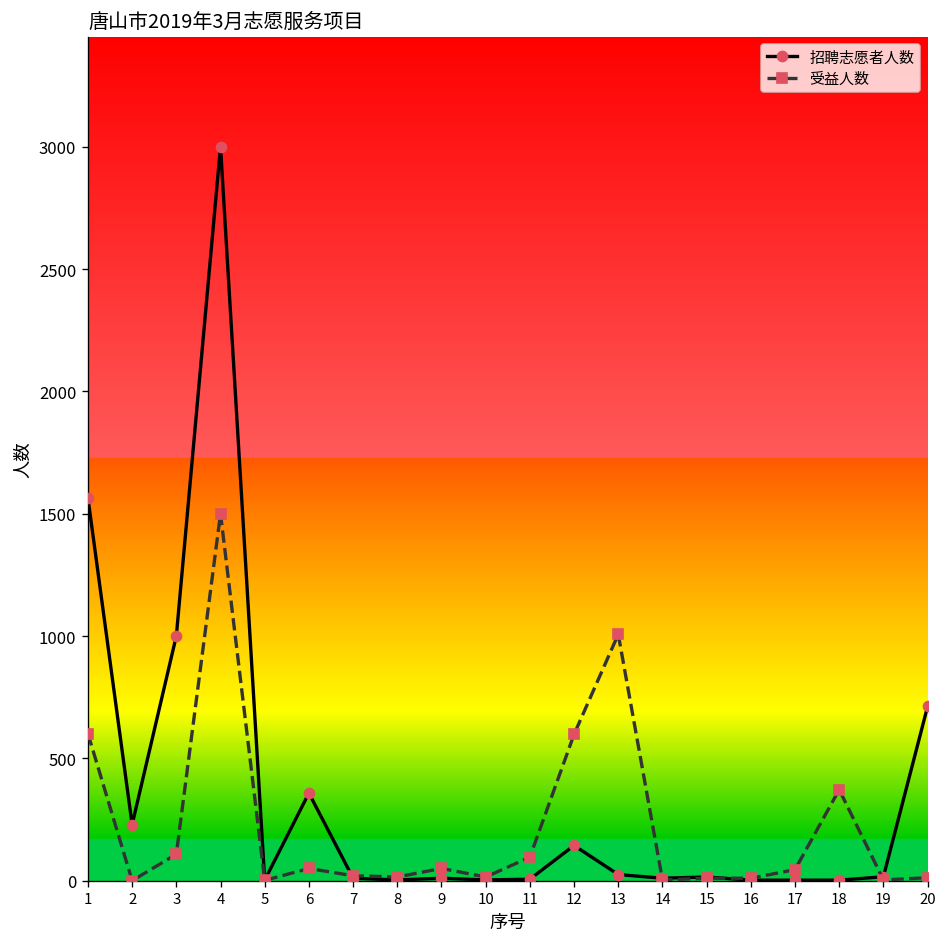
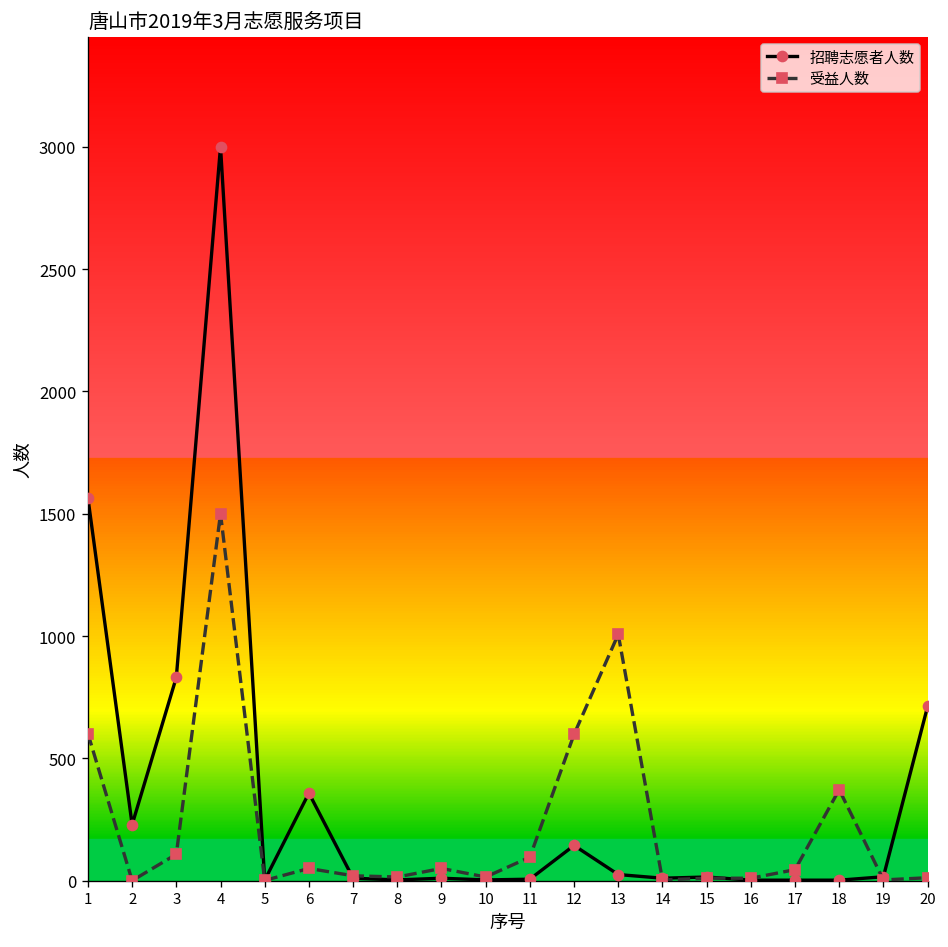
招聘志愿者人数, 3: 1000 -> 830
